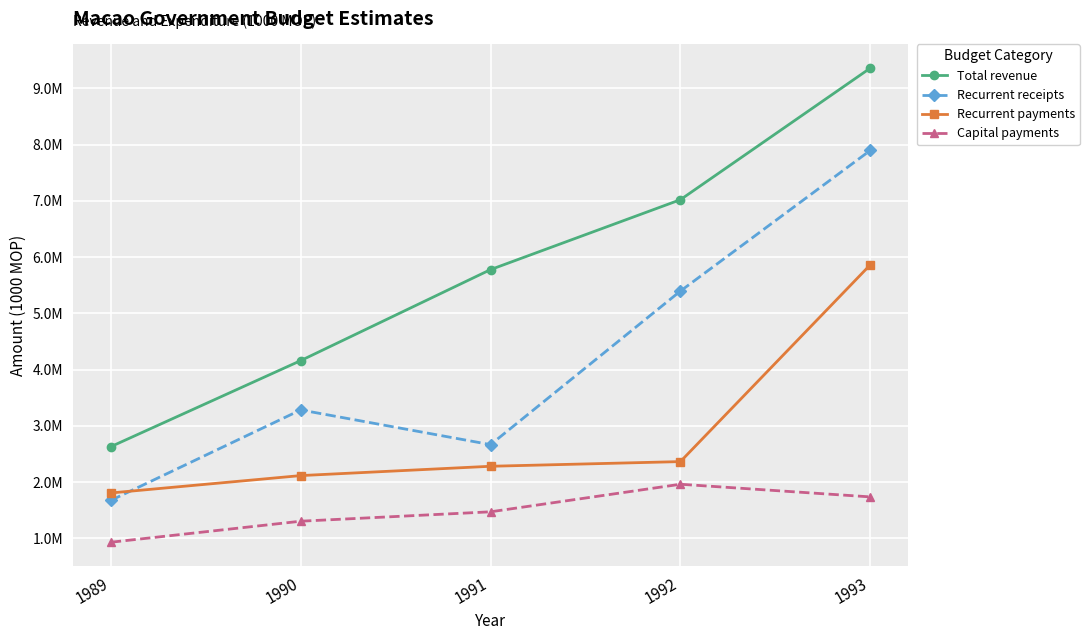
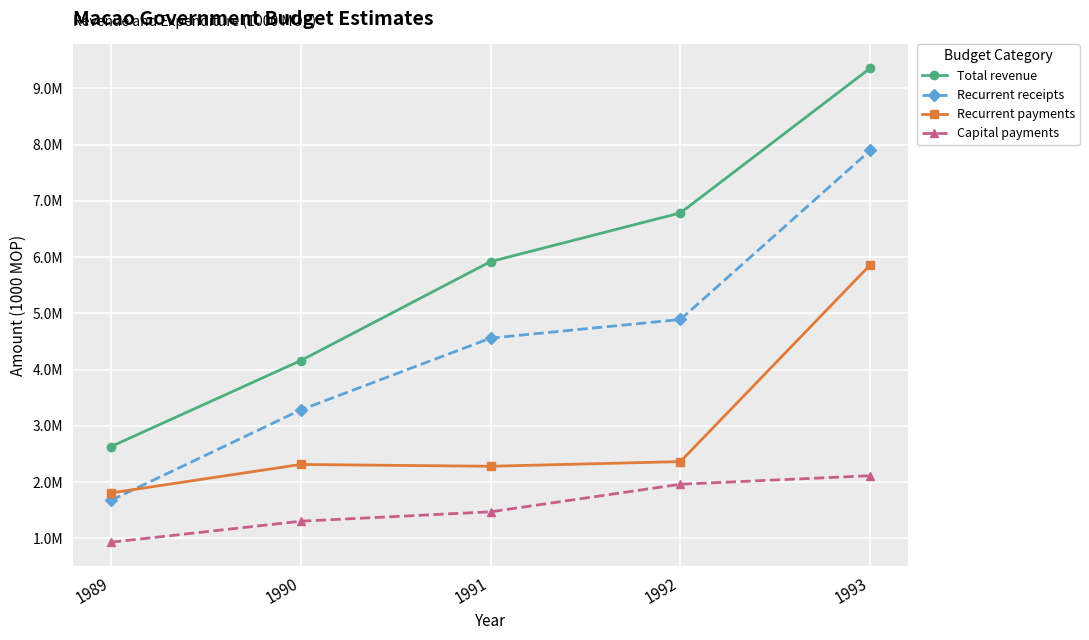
Recurrent payments, 1990: 2100000 -> 2300000
Total revenue, 1991: 5800000 -> 5900000
Recurrent receipts, 1991: 2700000 -> 4600000
Total revenue, 1992: 7000000 -> 6800000
Recurrent receipts, 1992: 5400000 -> 4900000
Capital payments, 1993: 1700000 -> 2100000
